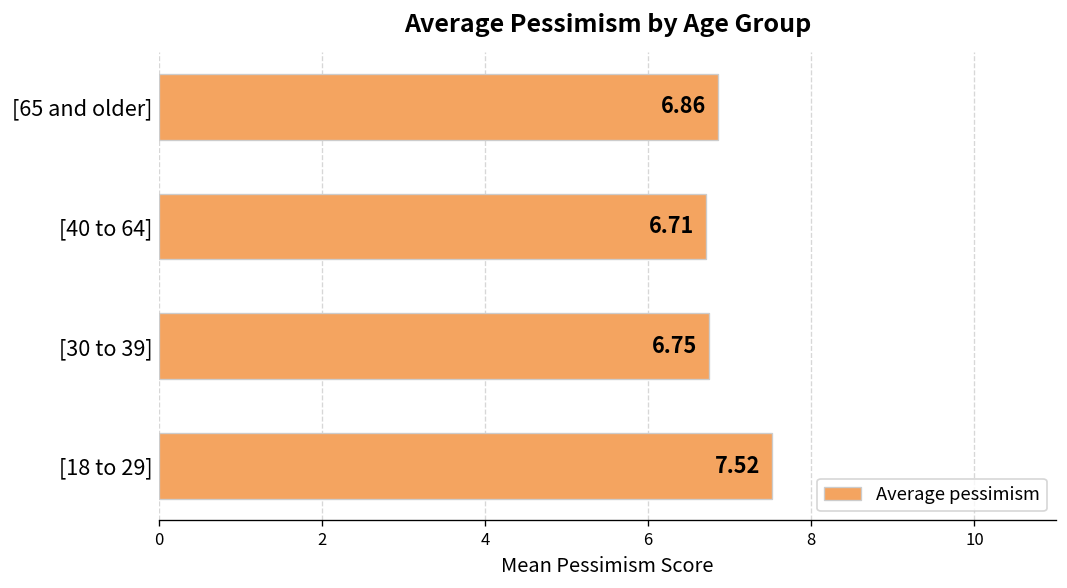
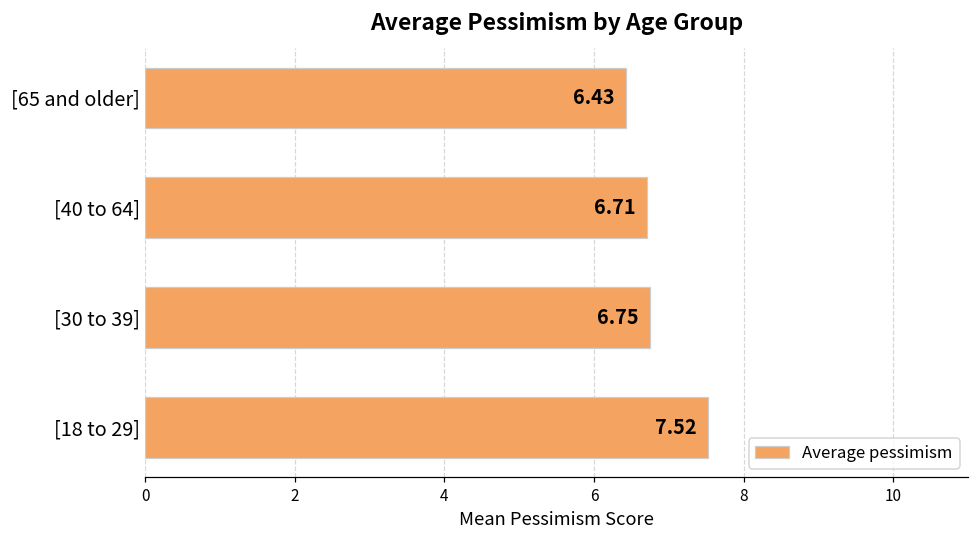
[65 and older]: 6.86 -> 6.43
